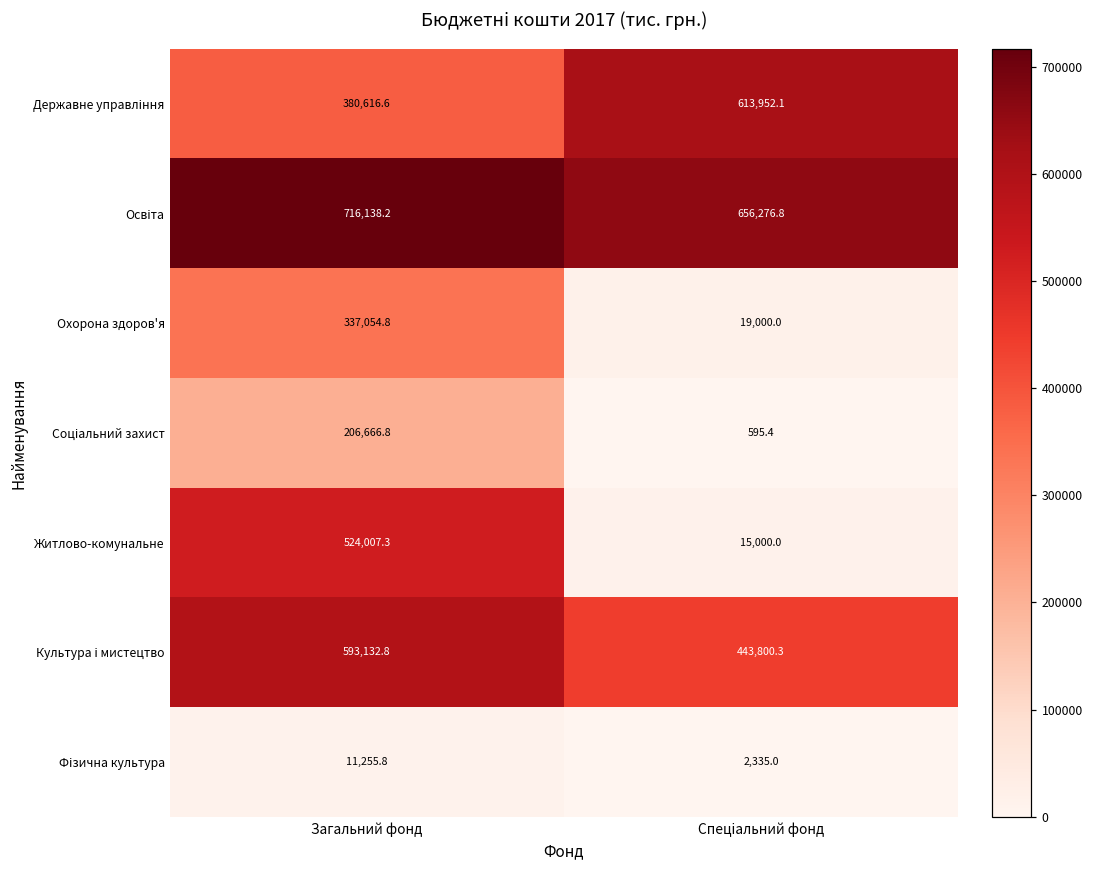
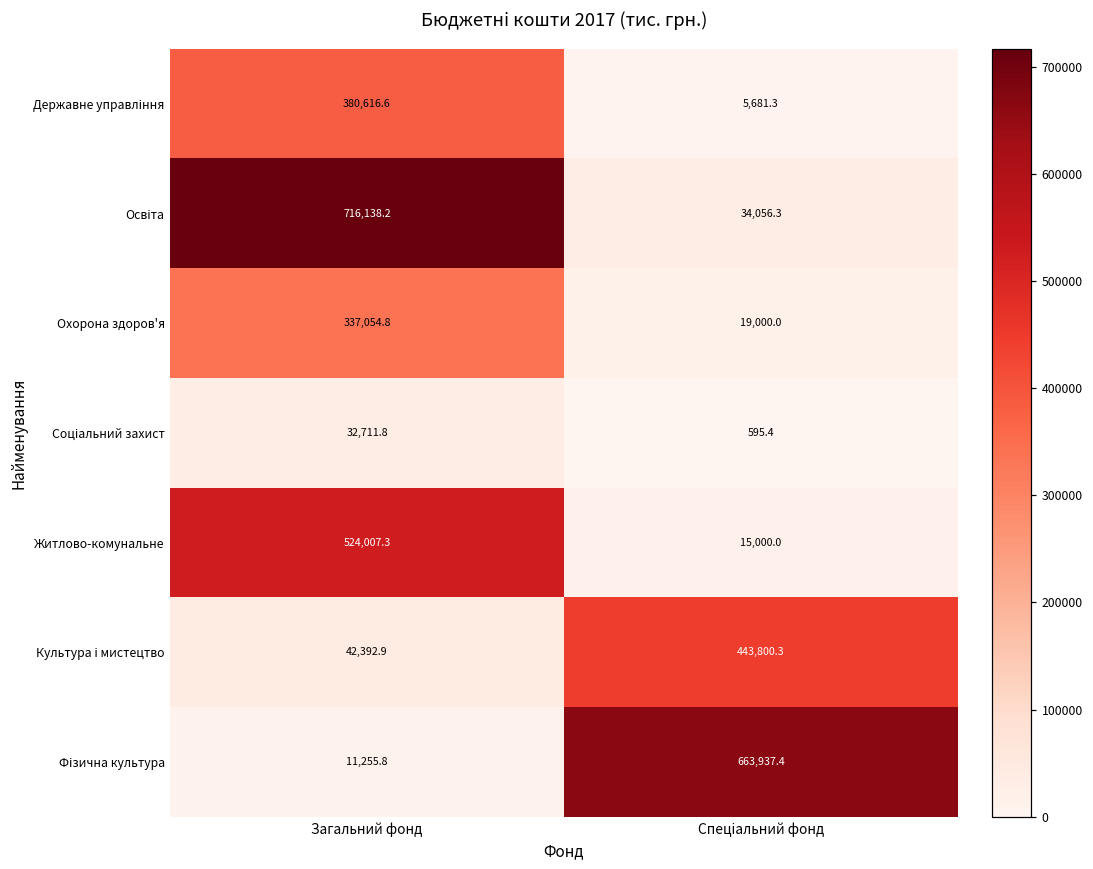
Державне управління, Спеціальний фонд: 613,952.1 -> 5,681.3
Освіта, Спеціальний фонд: 656,276.8 -> 34,056.3
Соціальний захист, Загальний фонд: 206,666.8 -> 32,711.8
Культура і мистецтво, Загальний фонд: 593,132.8 -> 42,392.9
Фізична культура, Спеціальний фонд: 2,335.0 -> 663,937.4
